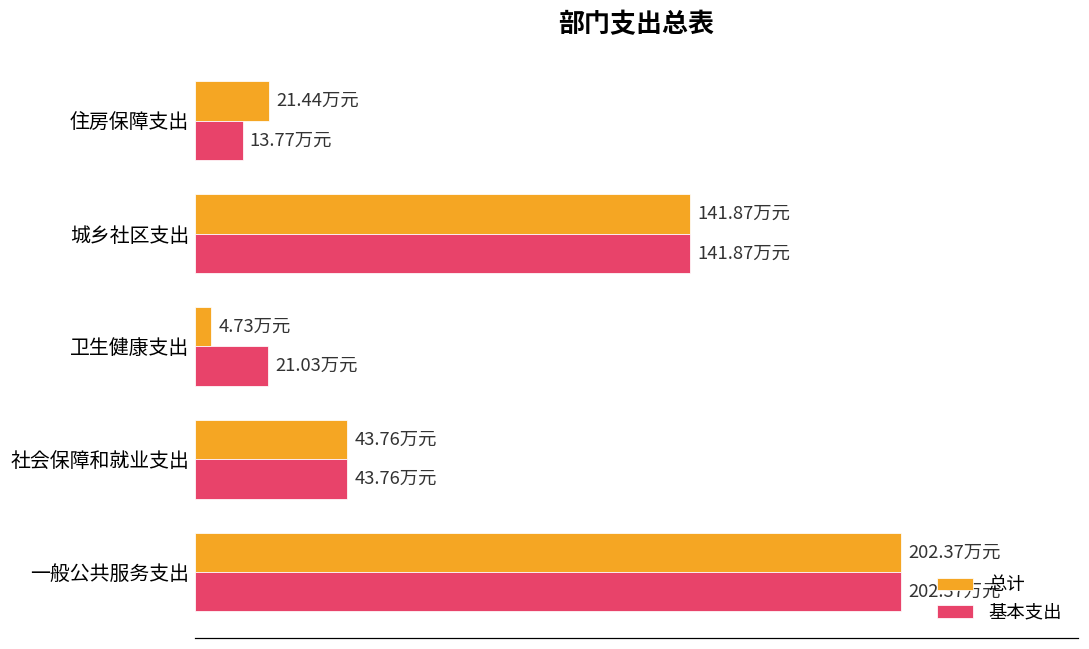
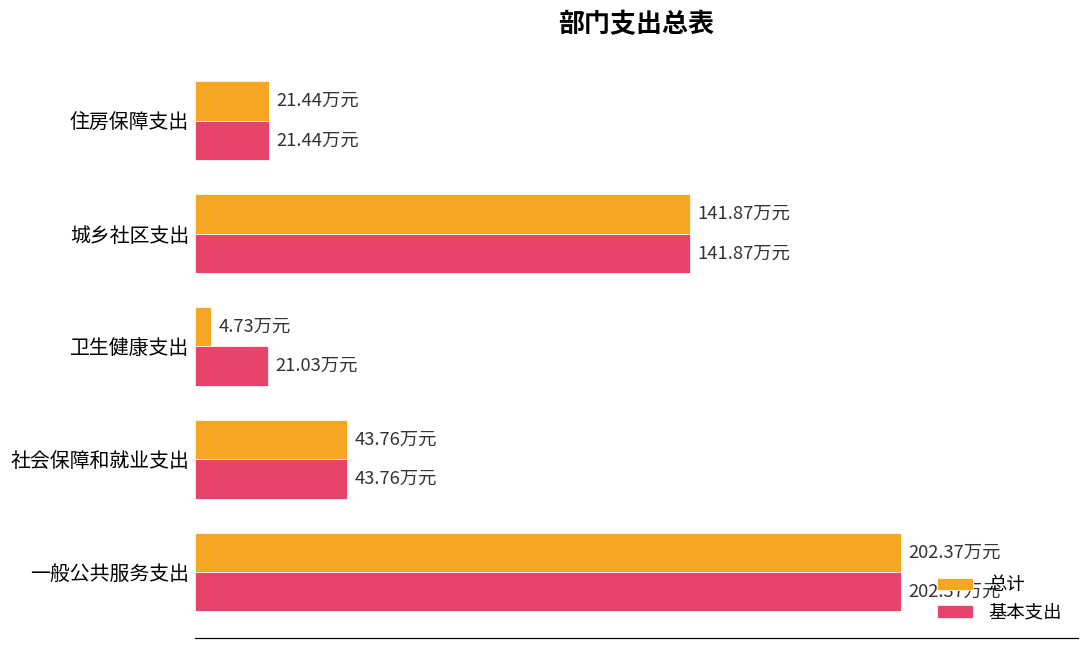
基本支出, 住房保障支出: 13.77 -> 21.44
